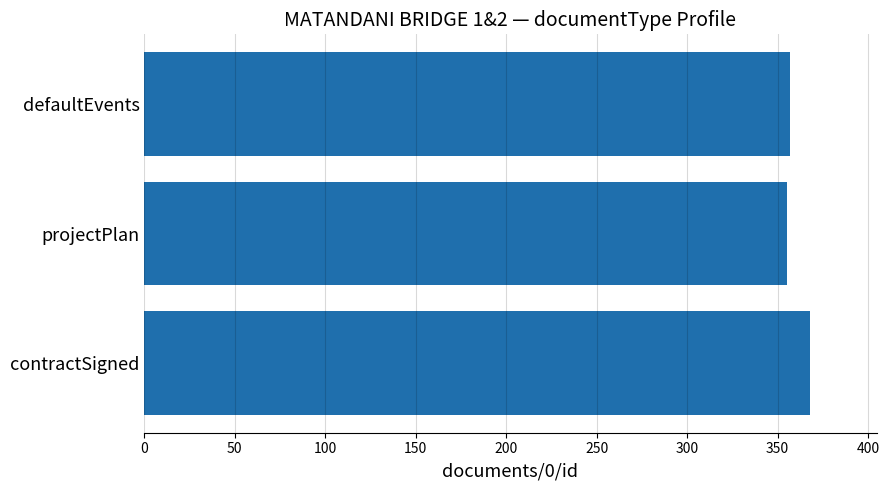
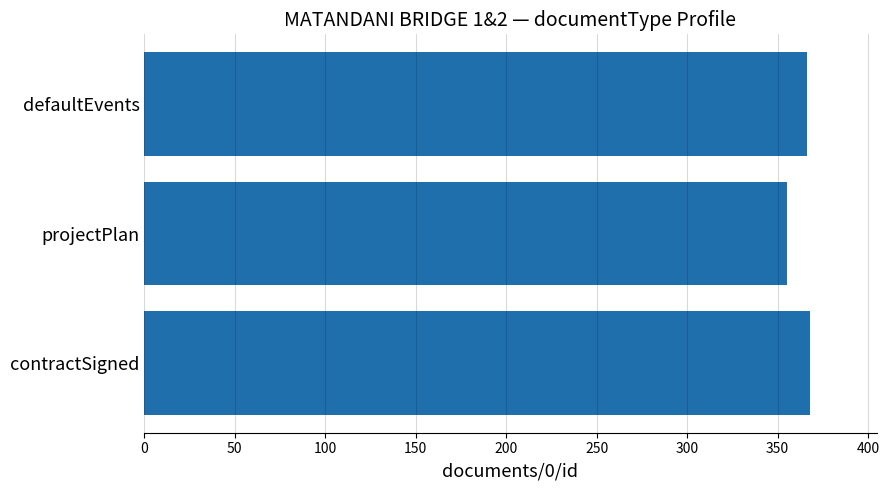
defaultEvents: 357 -> 366
